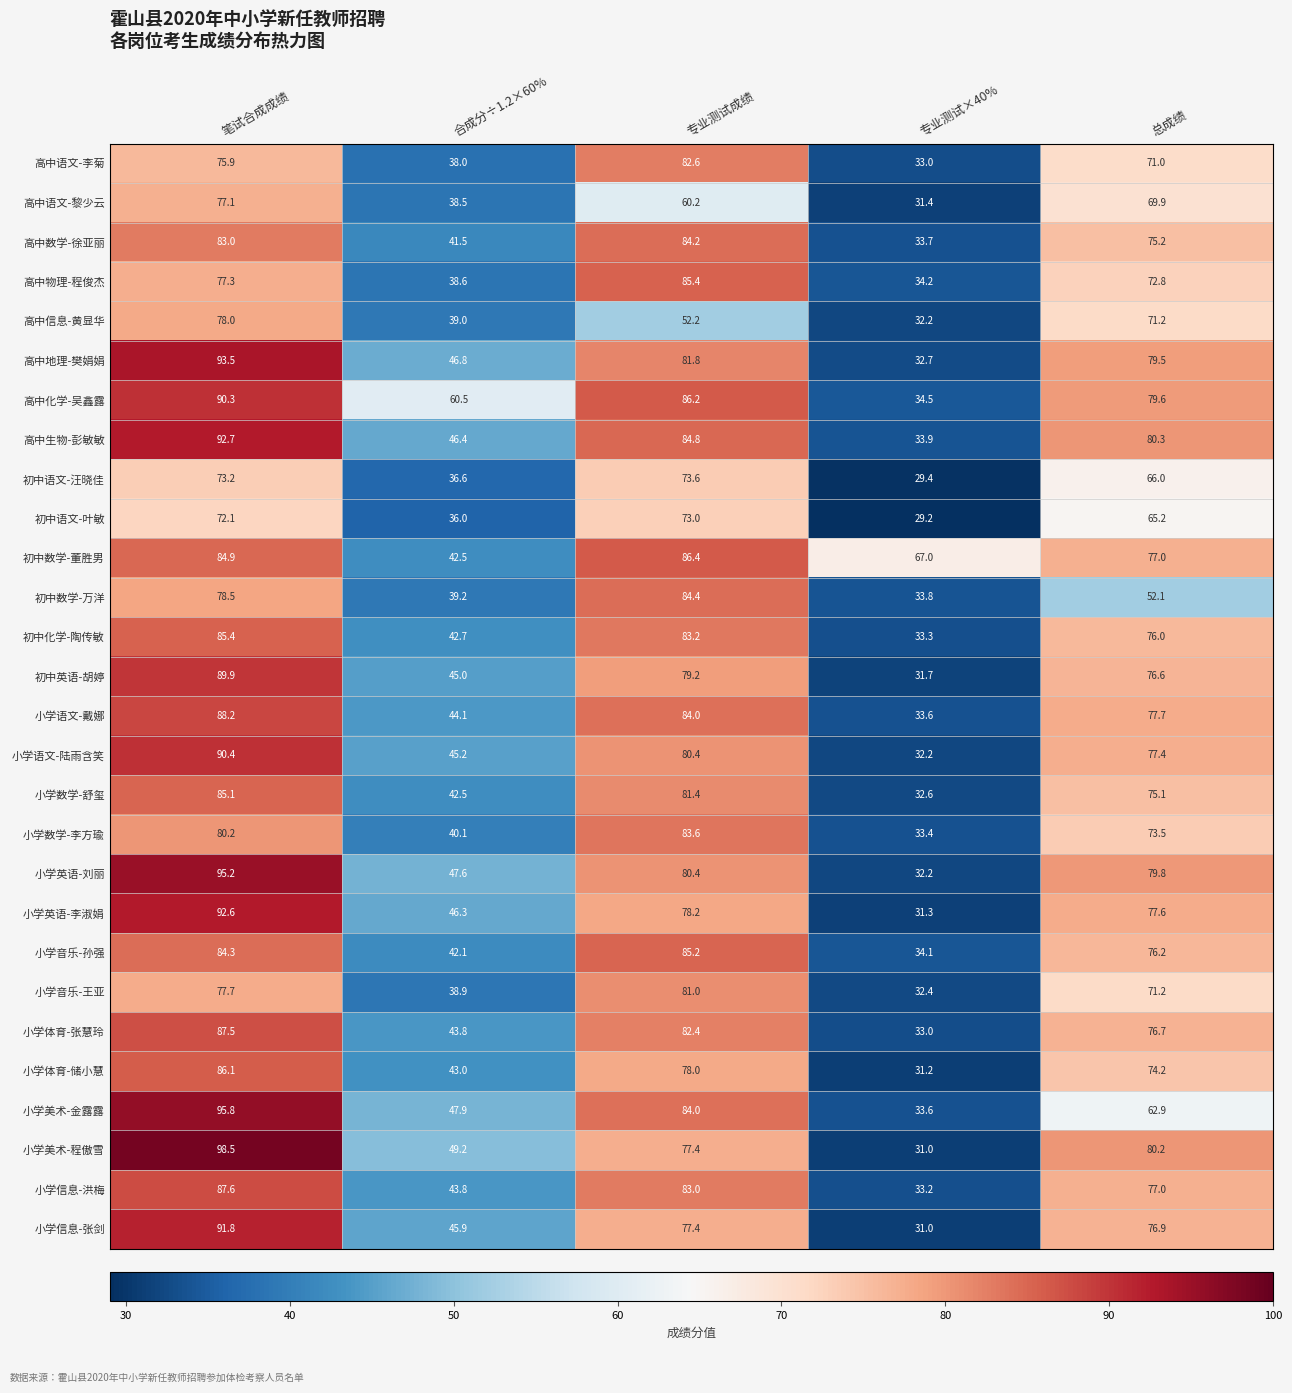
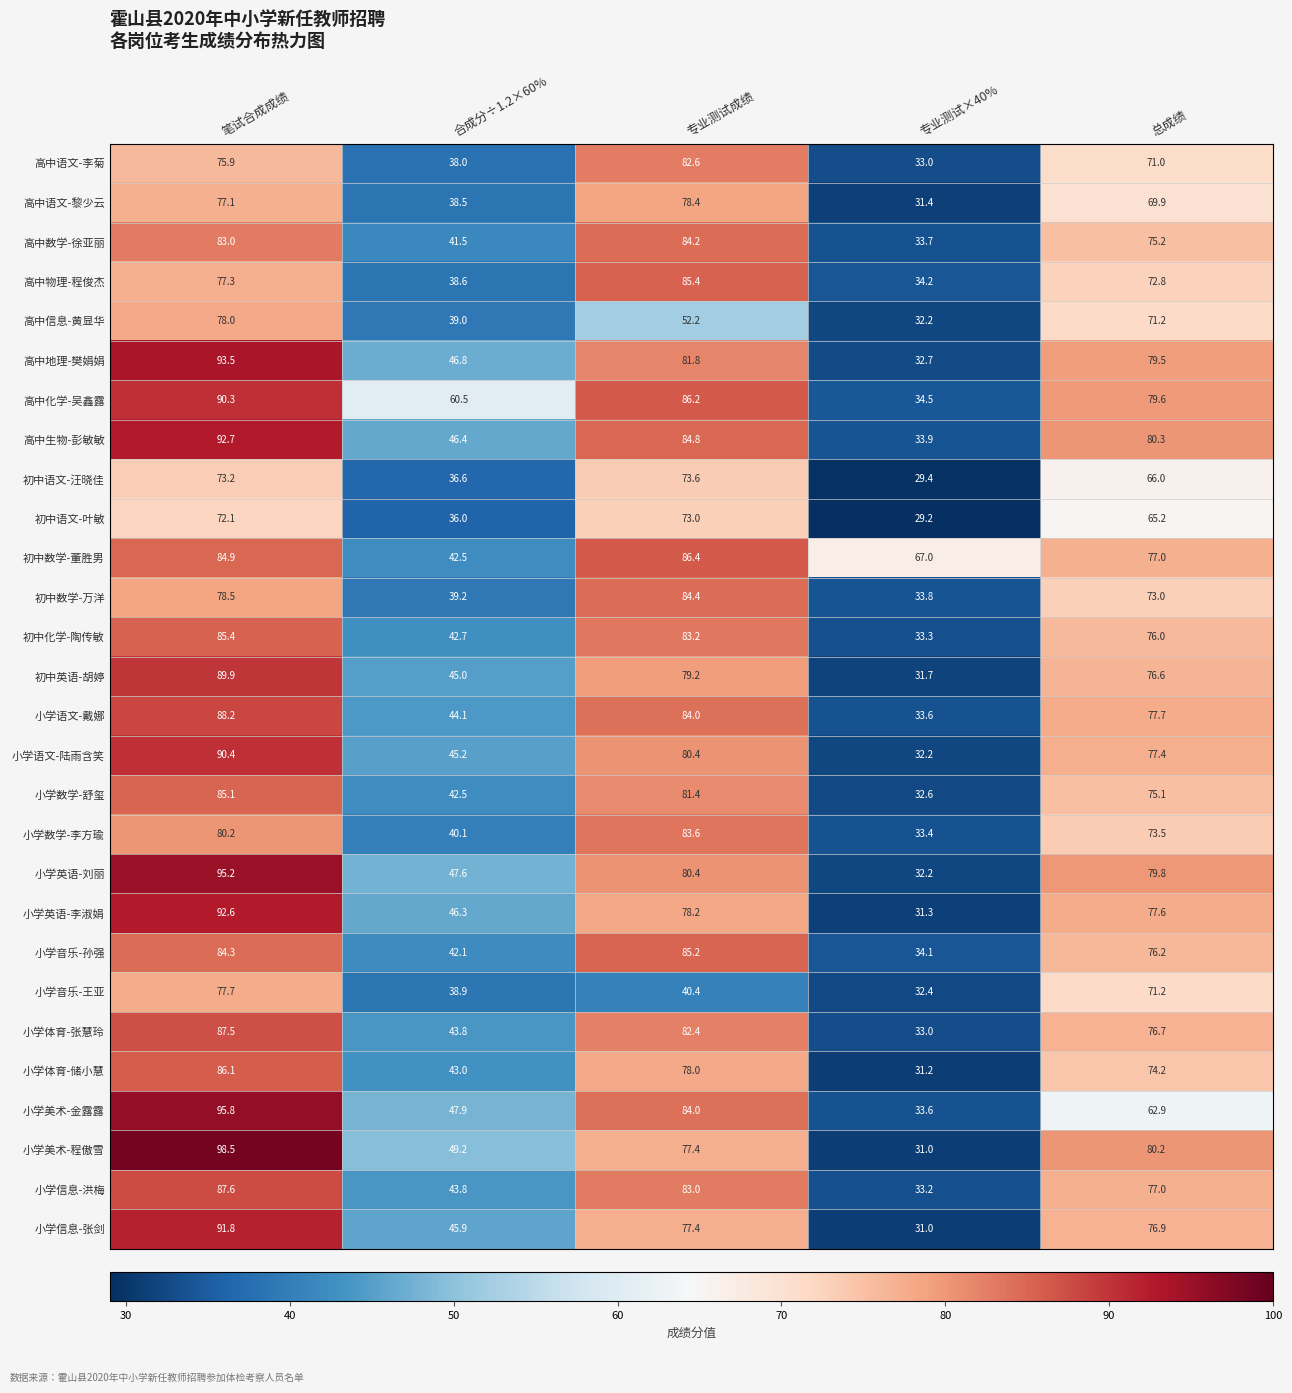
高中语文-黎少云, 专业测试成绩: 60.2 -> 78.4
初中数学-万洋, 总成绩: 52.1 -> 73.0
小学音乐-王亚, 专业测试成绩: 81.0 -> 40.4
